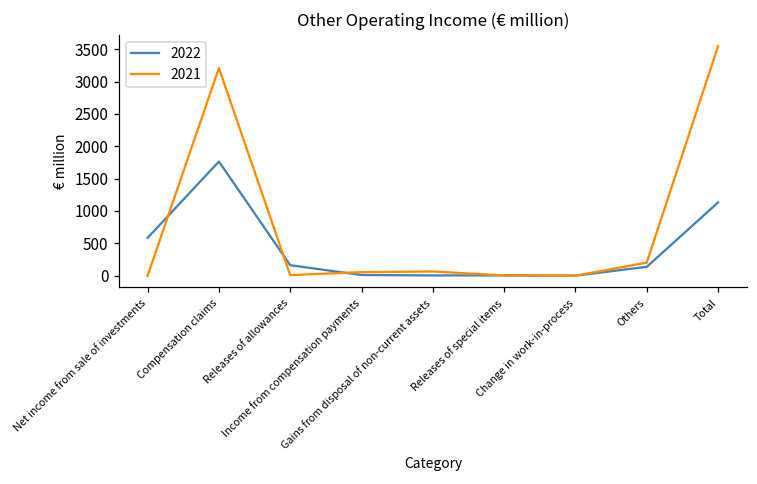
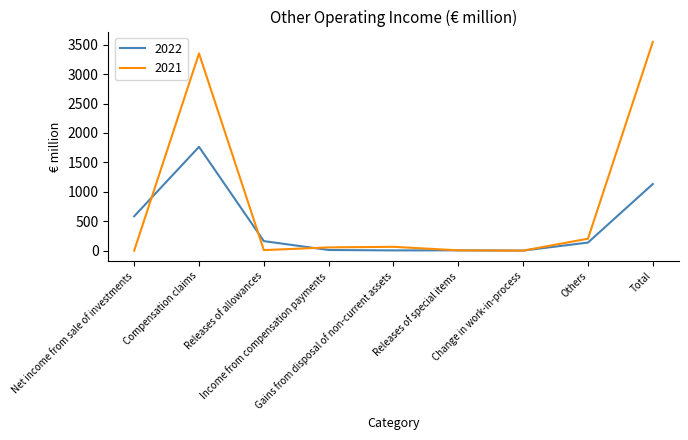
2021, Compensation claims: 3200 -> 3400
